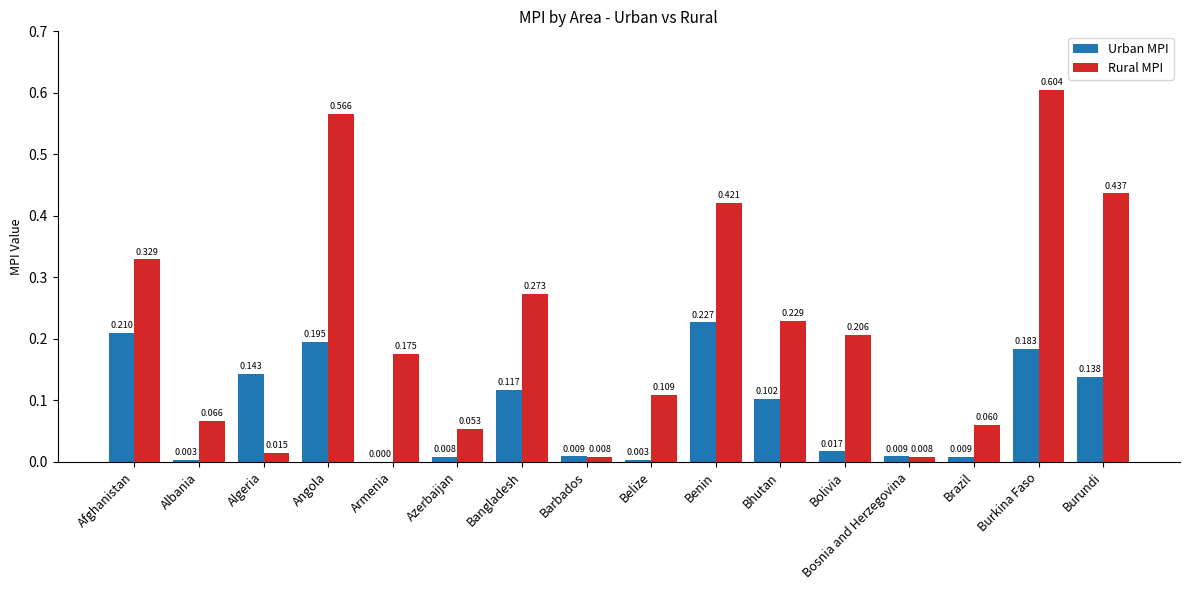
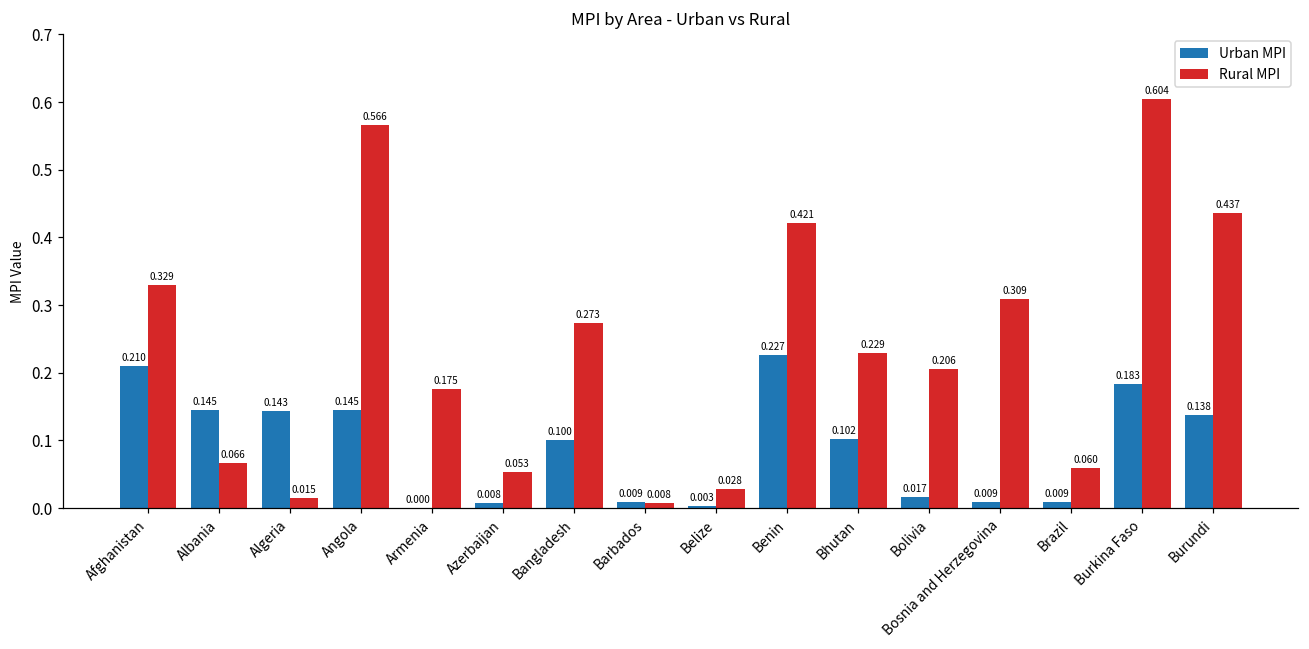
Urban MPI, Albania: 0.003 -> 0.145
Urban MPI, Angola: 0.195 -> 0.145
Urban MPI, Bangladesh: 0.117 -> 0.100
Rural MPI, Belize: 0.109 -> 0.028
Rural MPI, Bosnia and Herzegovina: 0.008 -> 0.309
